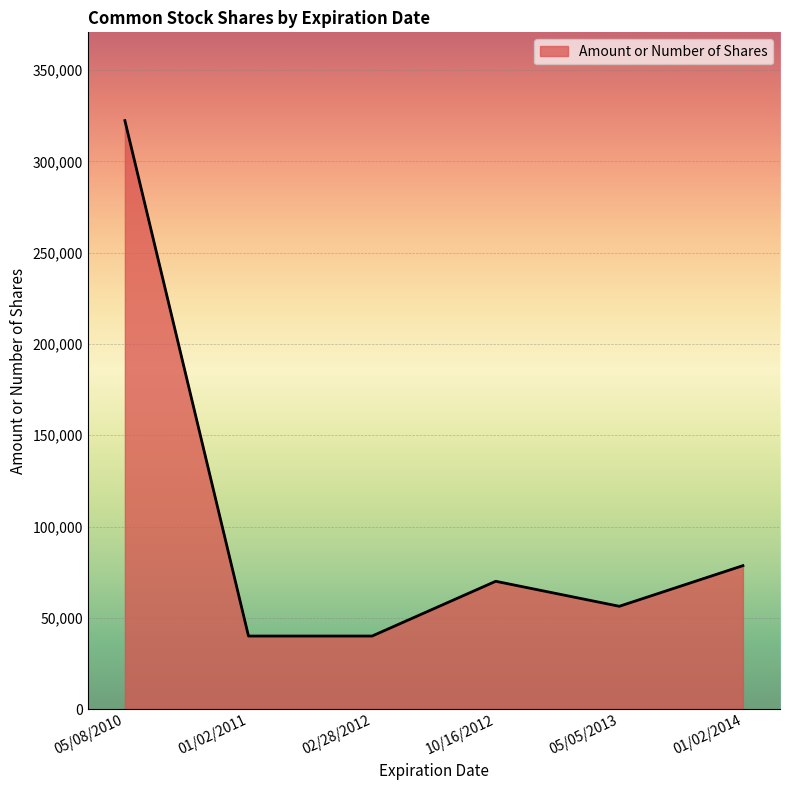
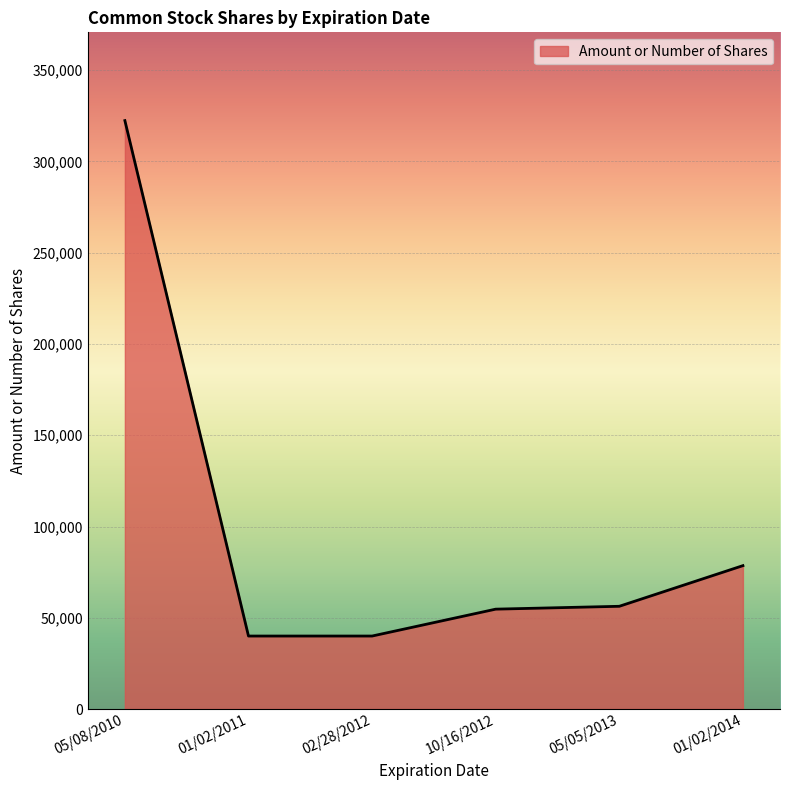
10/16/2012: 70,000 -> 55,000
